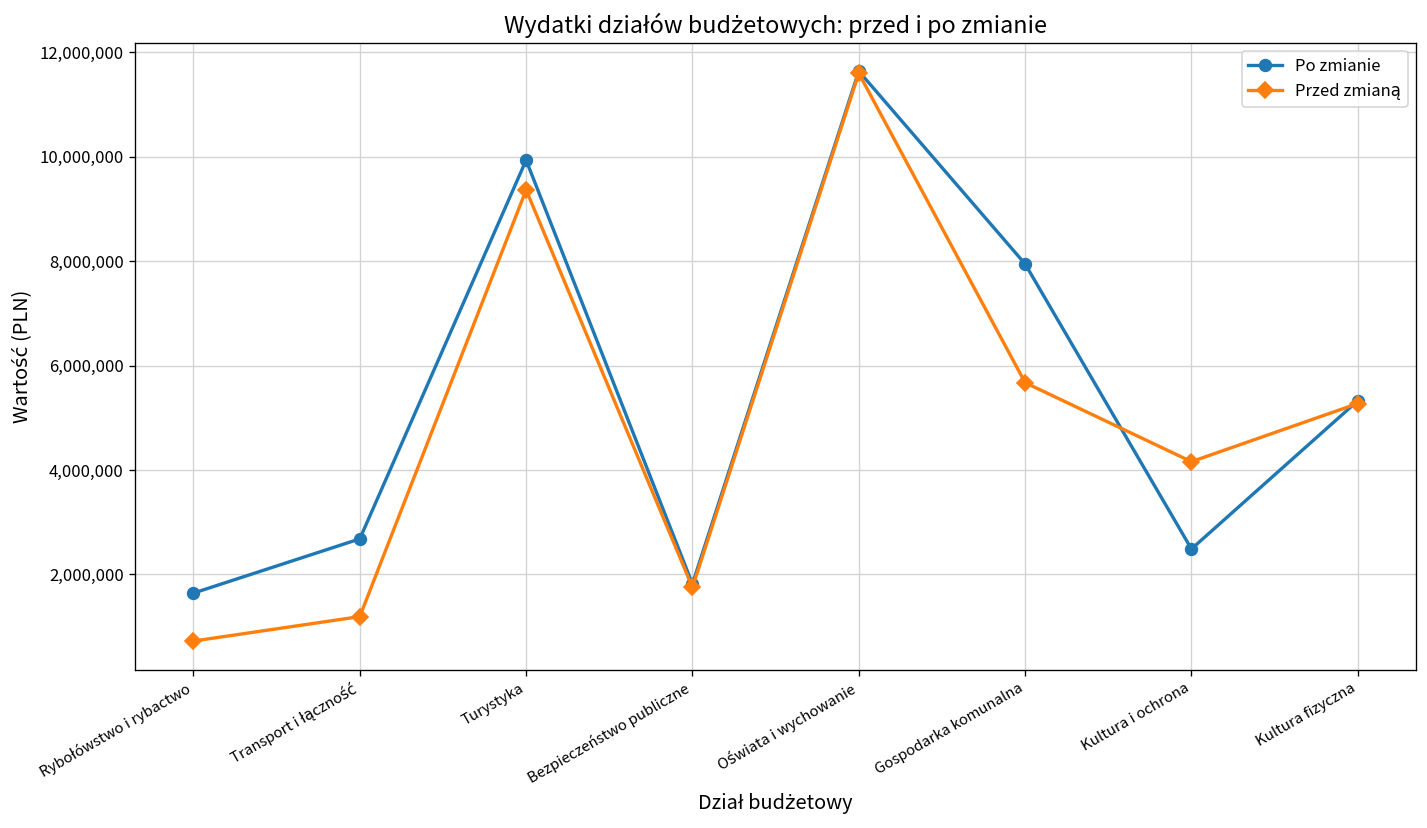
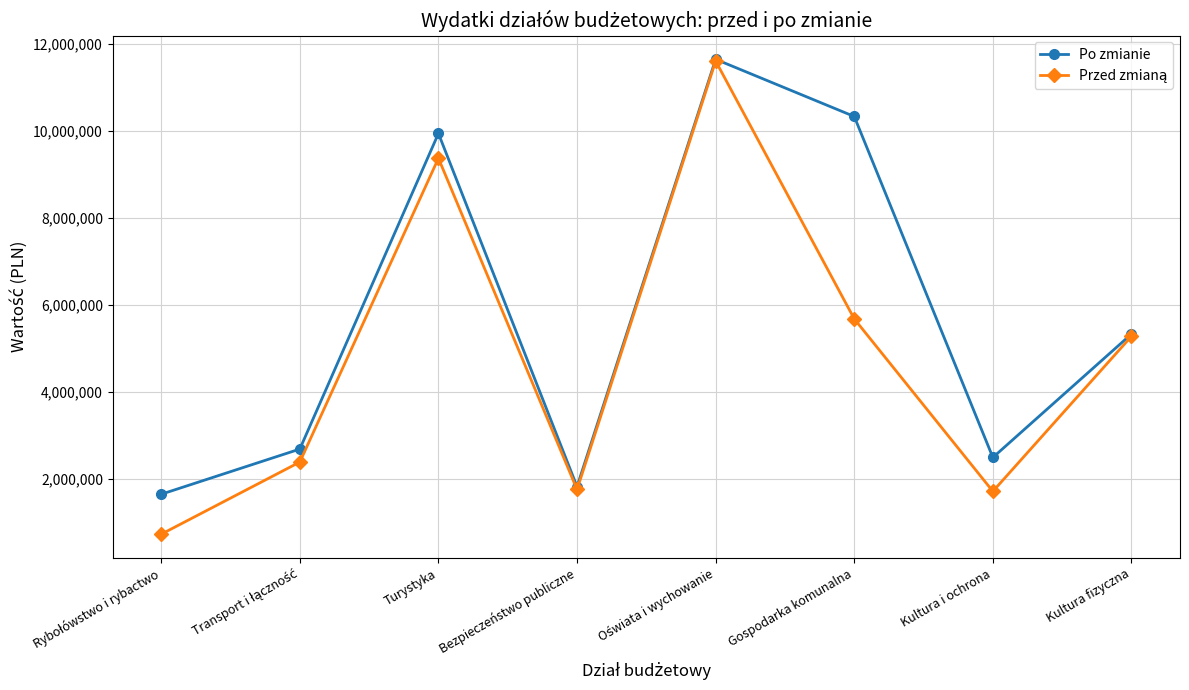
Przed zmianą, Transport i łączność: 1,200,000 -> 2,400,000
Po zmianie, Gospodarka komunalna: 7,900,000 -> 10,300,000
Przed zmianą, Kultura i ochrona: 4,200,000 -> 1,700,000
